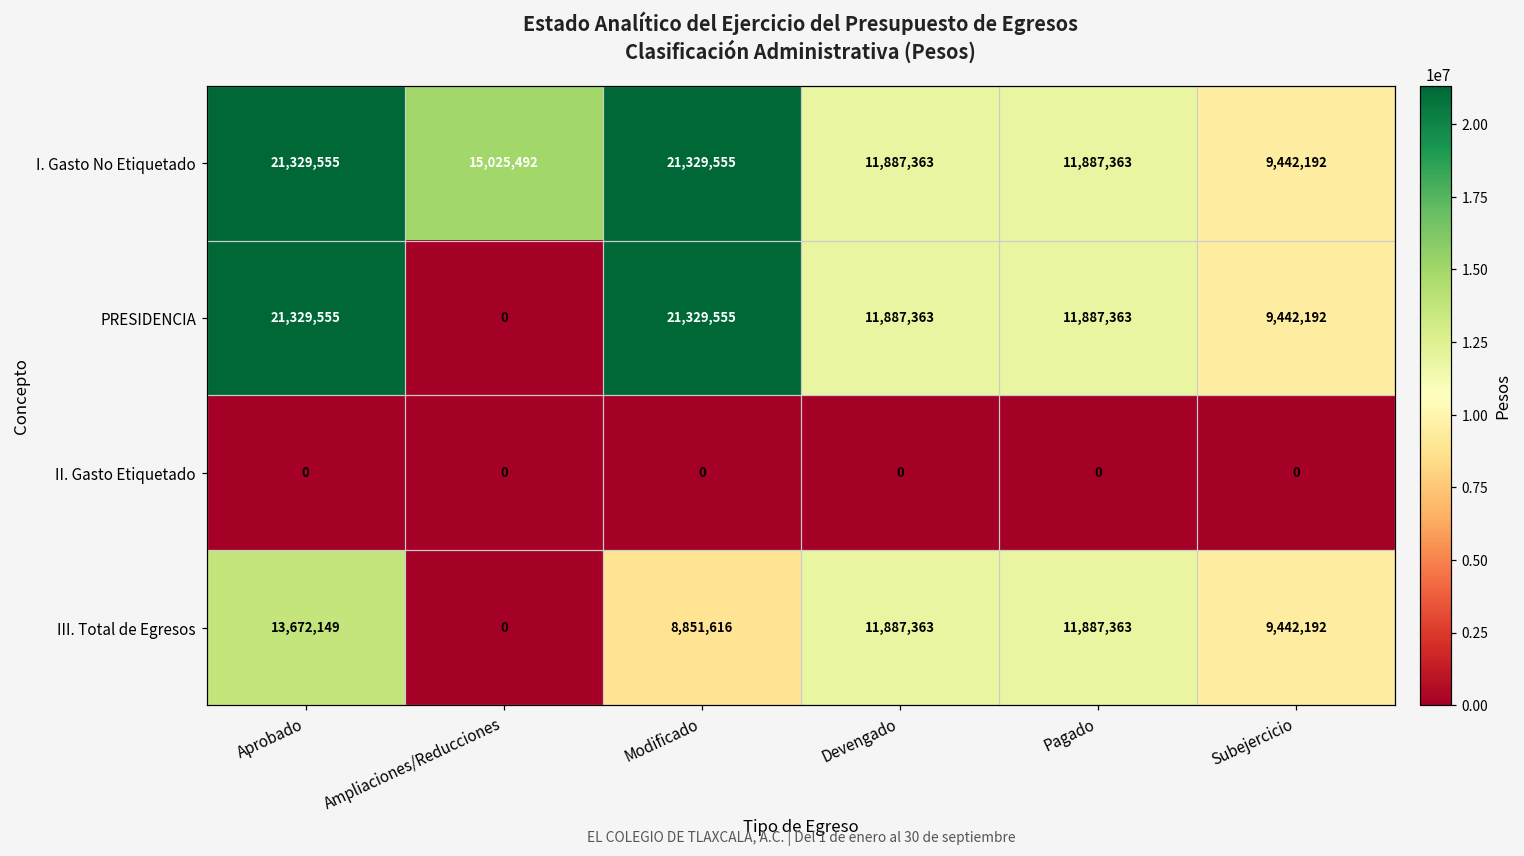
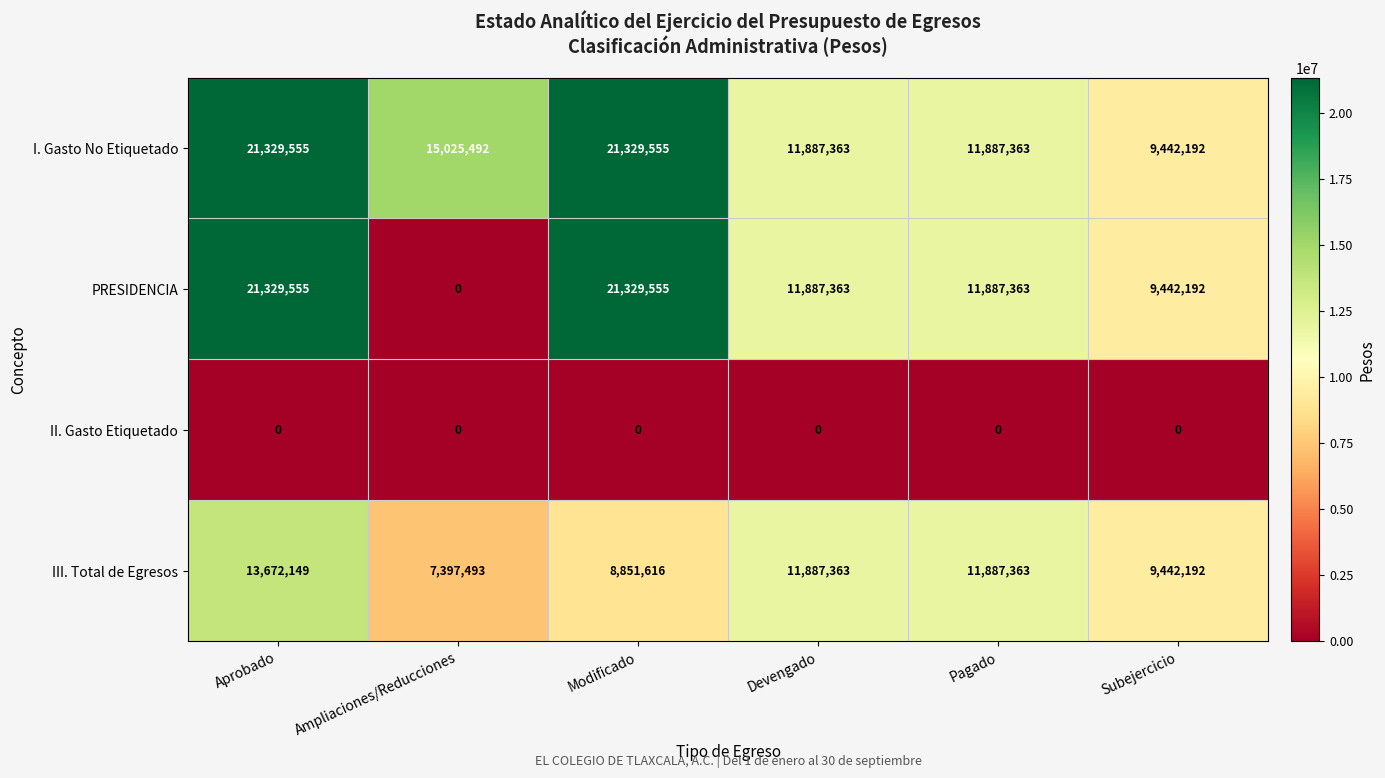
III. Total de Egresos, Ampliaciones/Reducciones: 0 -> 7,397,493
